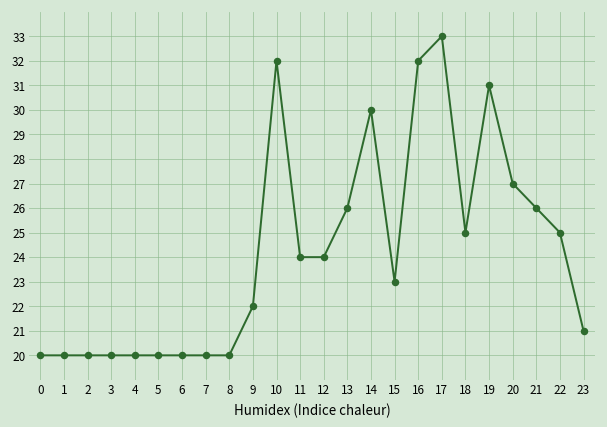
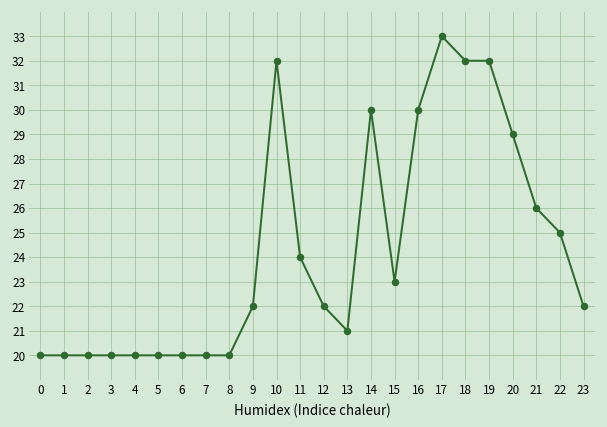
12: 24 -> 22
13: 26 -> 21
16: 32 -> 30
18: 25 -> 32
19: 31 -> 32
20: 27 -> 29
23: 21 -> 22
